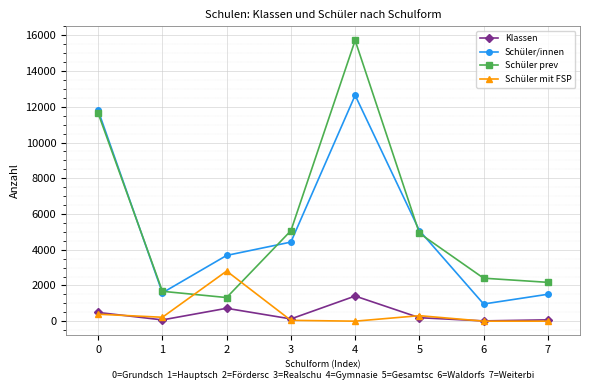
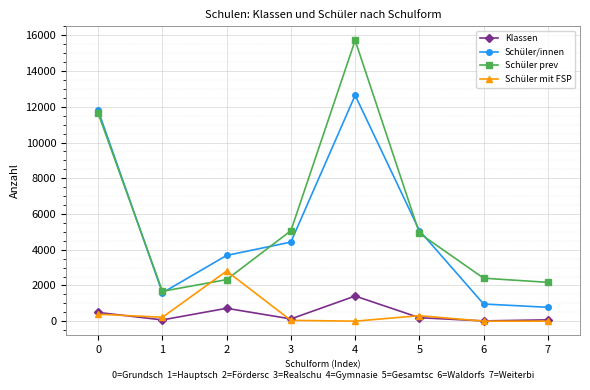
Schüler prev, 2: 1300 -> 2300
Schüler/innen, 7: 1500 -> 800
